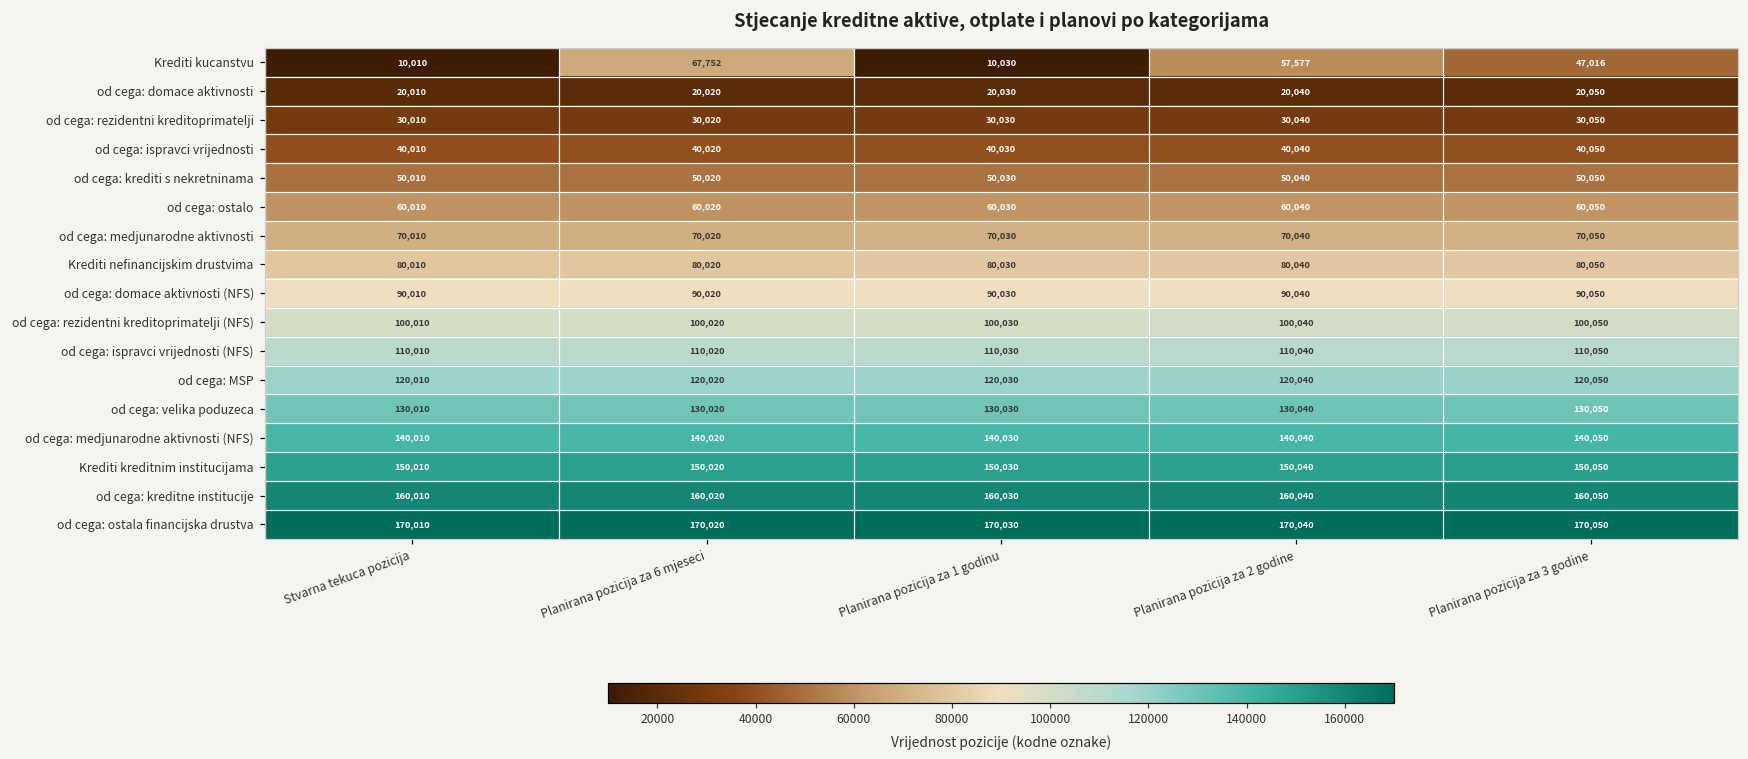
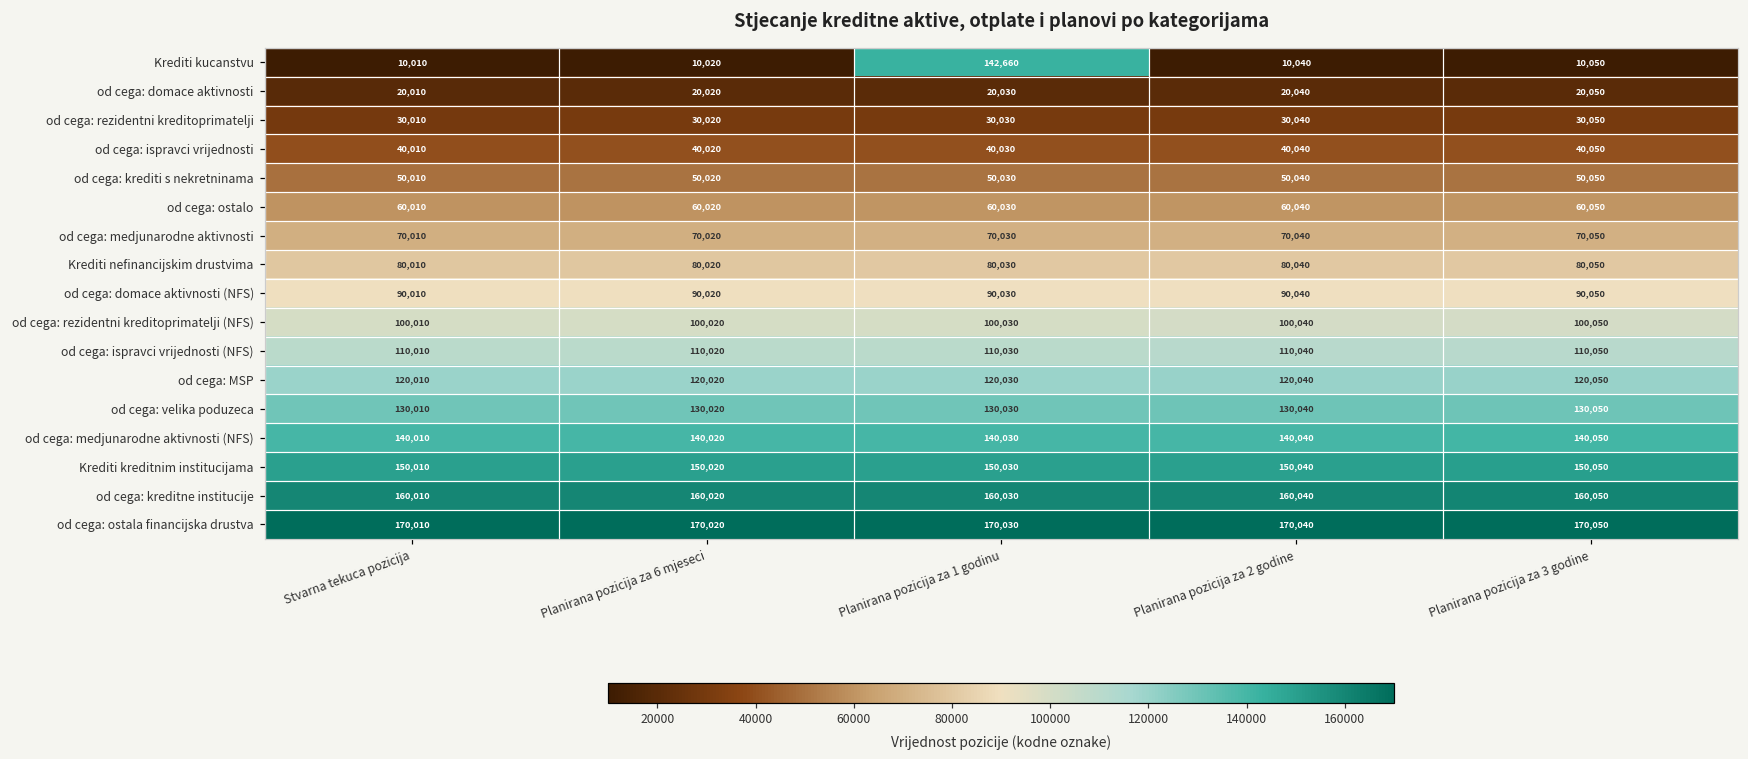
Krediti kucanstvu, Planirana pozicija za 6 mjeseci: 67,752 -> 10,020
Krediti kucanstvu, Planirana pozicija za 1 godinu: 10,030 -> 142,660
Krediti kucanstvu, Planirana pozicija za 2 godine: 57,577 -> 10,040
Krediti kucanstvu, Planirana pozicija za 3 godine: 47,016 -> 10,050
